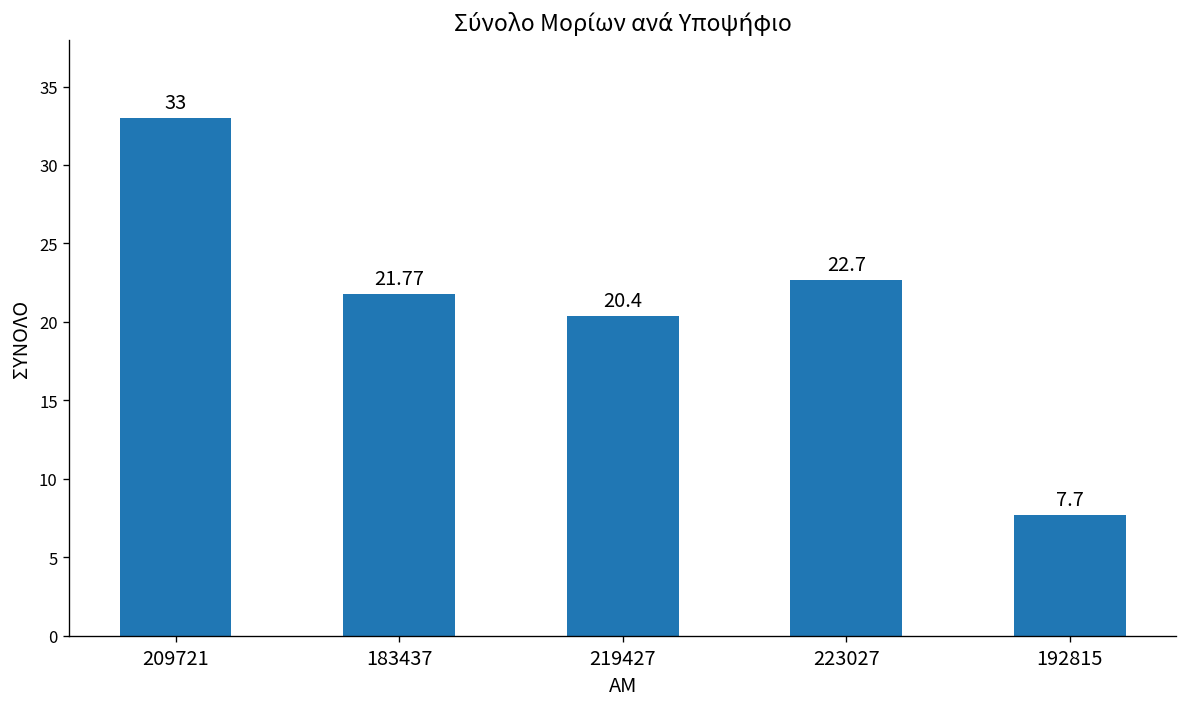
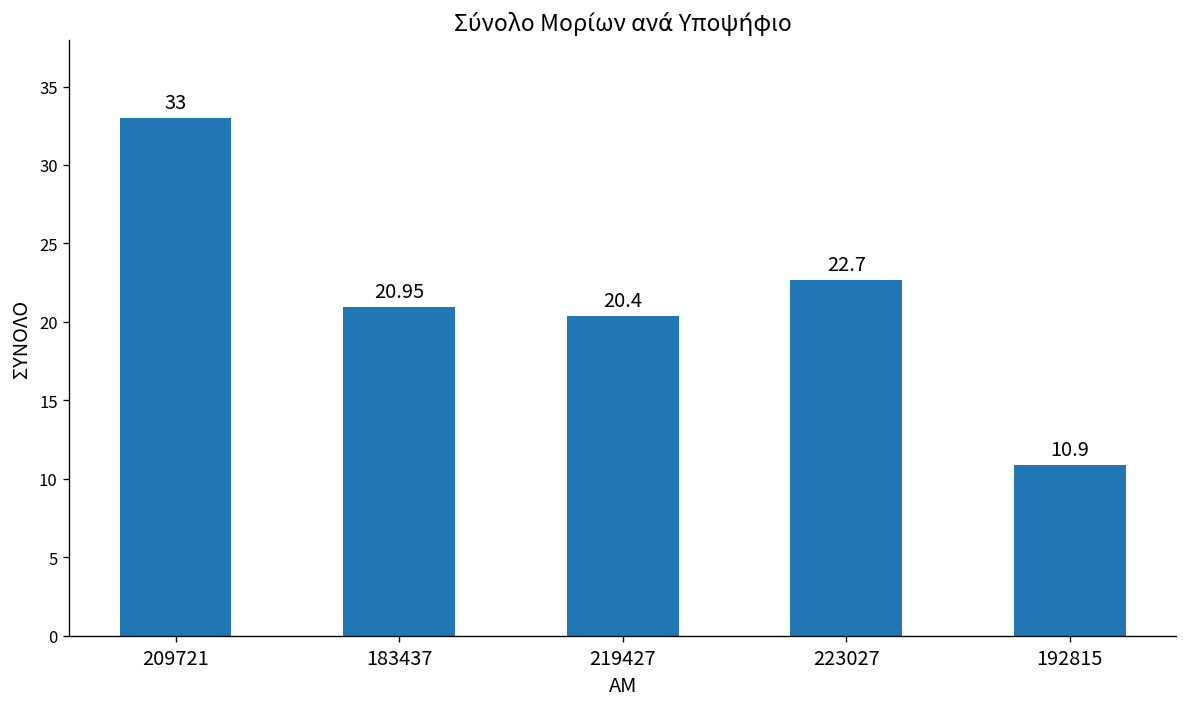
183437: 21.77 -> 20.95
192815: 7.7 -> 10.9
